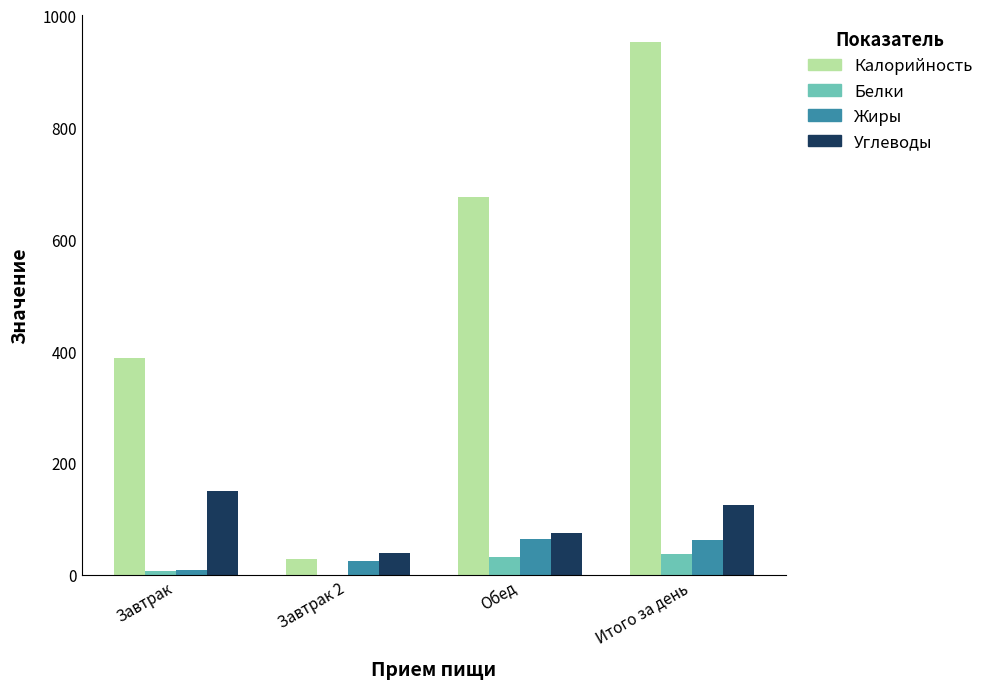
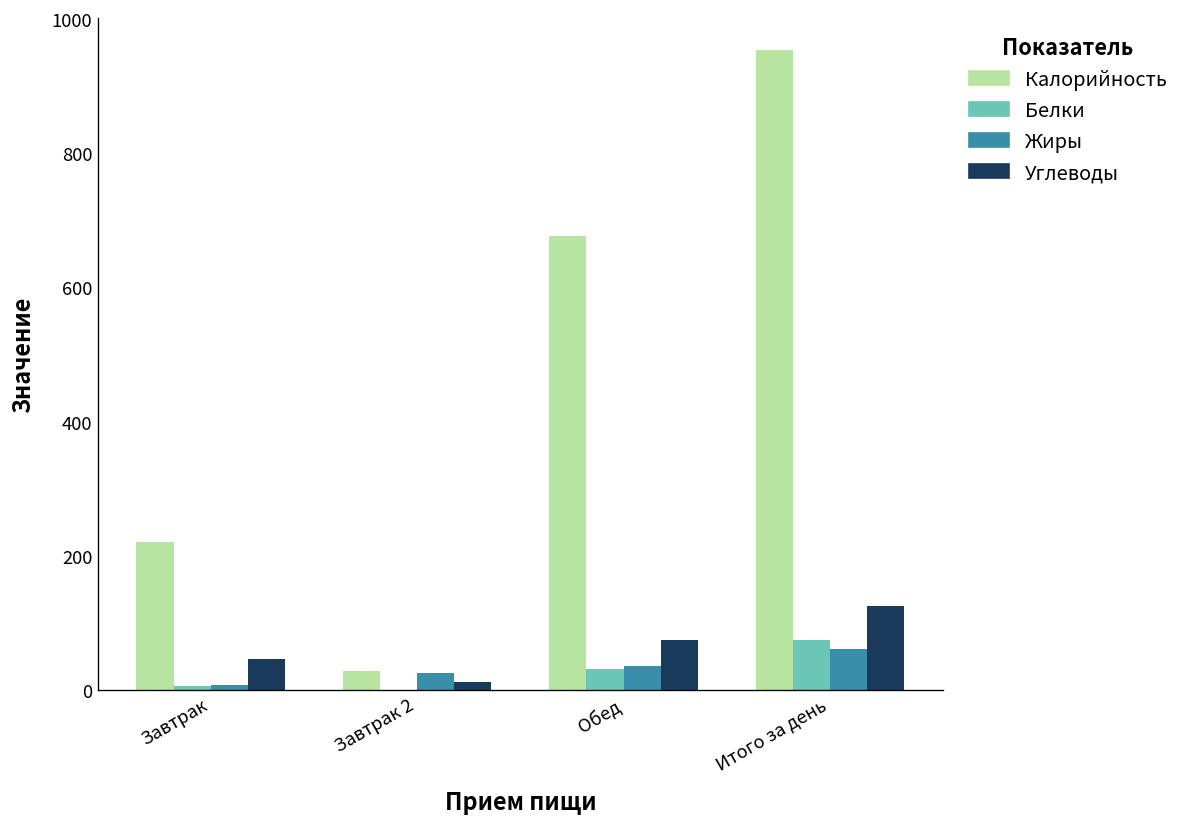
Калорийность, Завтрак: 390 -> 220
Углеводы, Завтрак: 150 -> 50
Углеводы, Завтрак 2: 40 -> 10
Жиры, Обед: 60 -> 40
Белки, Итого за день: 40 -> 70
